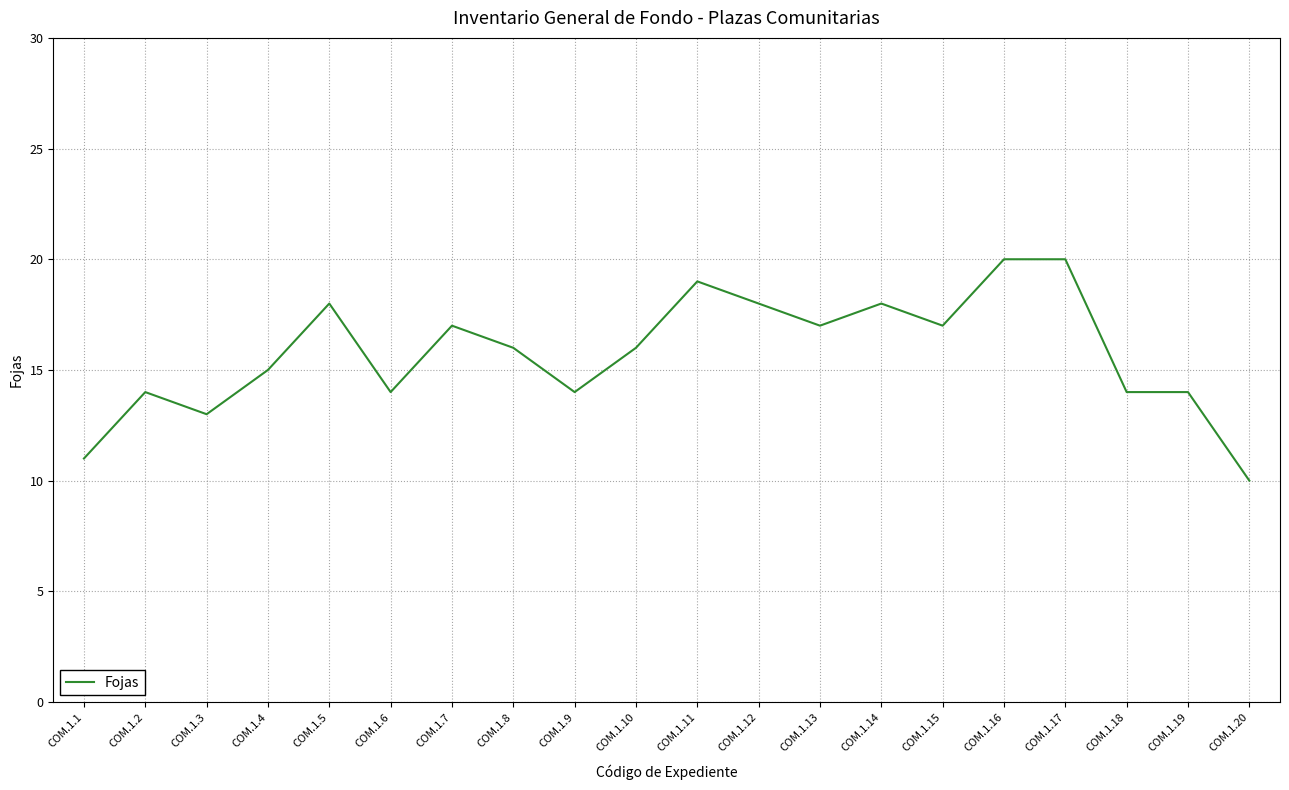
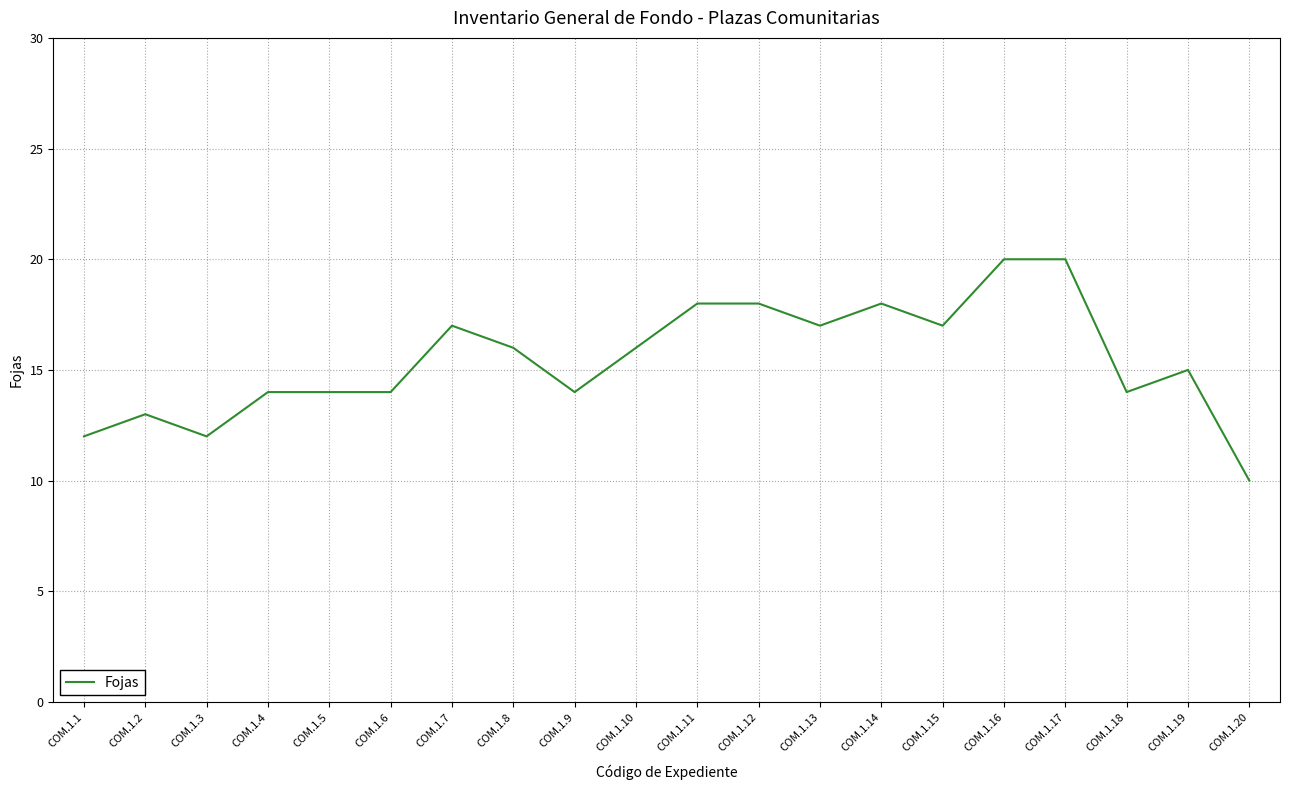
COM.1.1: 11 -> 12
COM.1.2: 14 -> 13
COM.1.3: 13 -> 12
COM.1.4: 15 -> 14
COM.1.5: 18 -> 14
COM.1.11: 19 -> 18
COM.1.19: 14 -> 15
